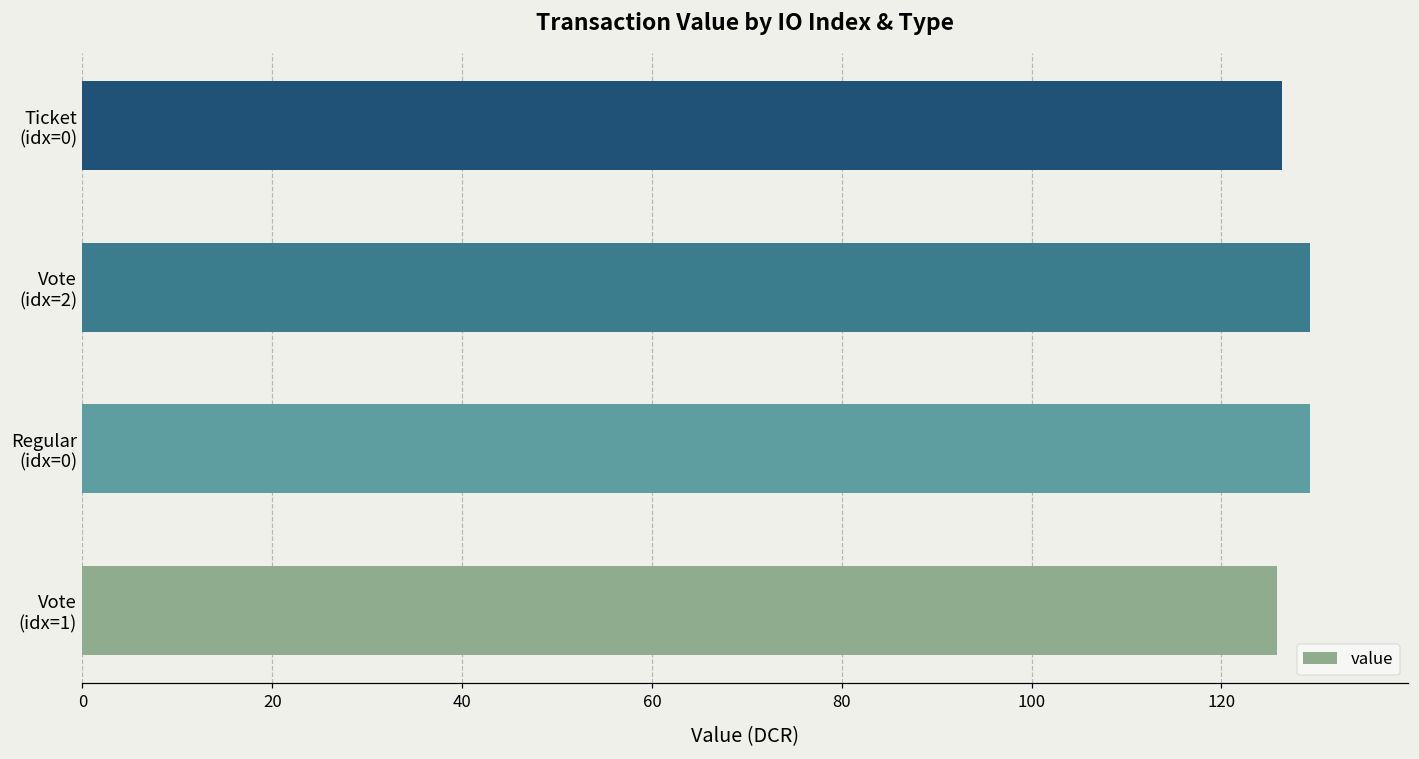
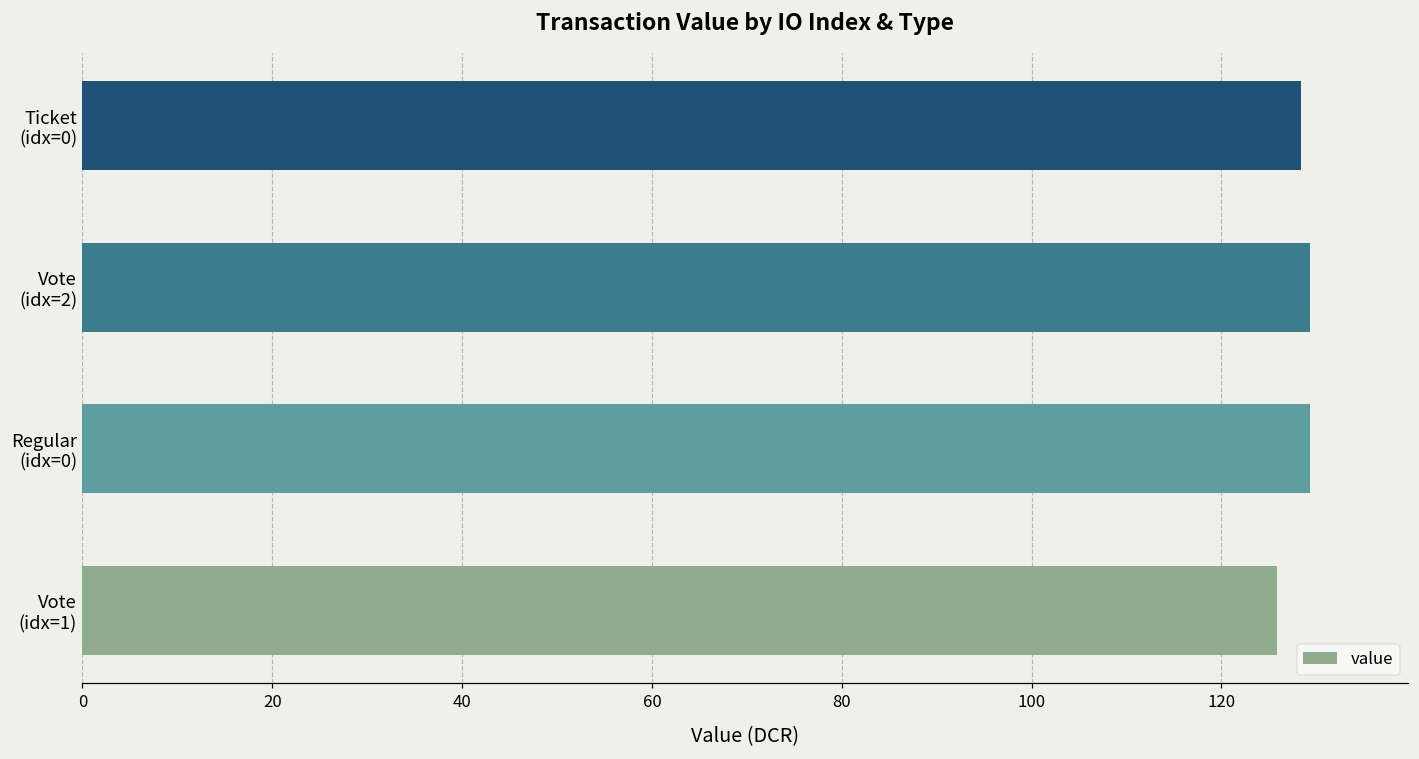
Ticket (idx=0): 126 -> 128
